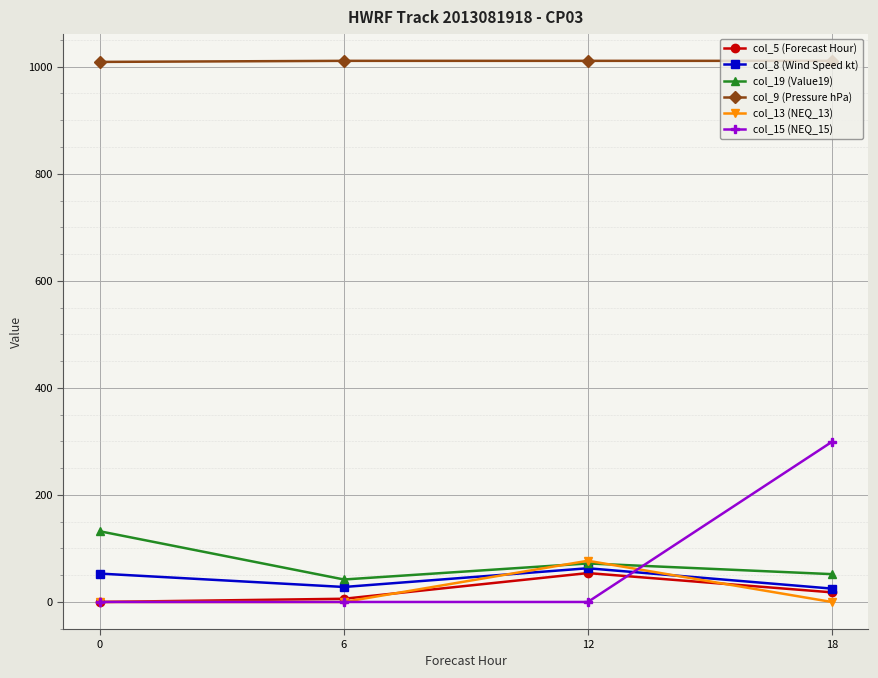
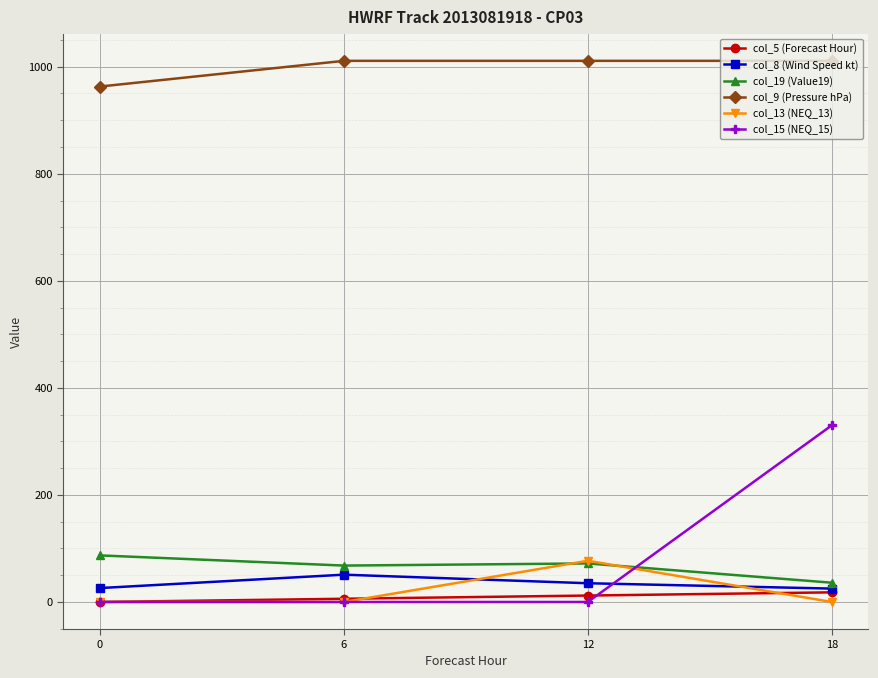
col_8 (Wind Speed kt), 0: 50 -> 30
col_19 (Value19), 0: 130 -> 90
col_9 (Pressure hPa), 0: 1010 -> 960
col_8 (Wind Speed kt), 6: 30 -> 50
col_19 (Value19), 6: 40 -> 70
col_5 (Forecast Hour), 12: 50 -> 10
col_8 (Wind Speed kt), 12: 60 -> 40
col_19 (Value19), 18: 50 -> 40
col_15 (NEQ_15), 18: 300 -> 330
